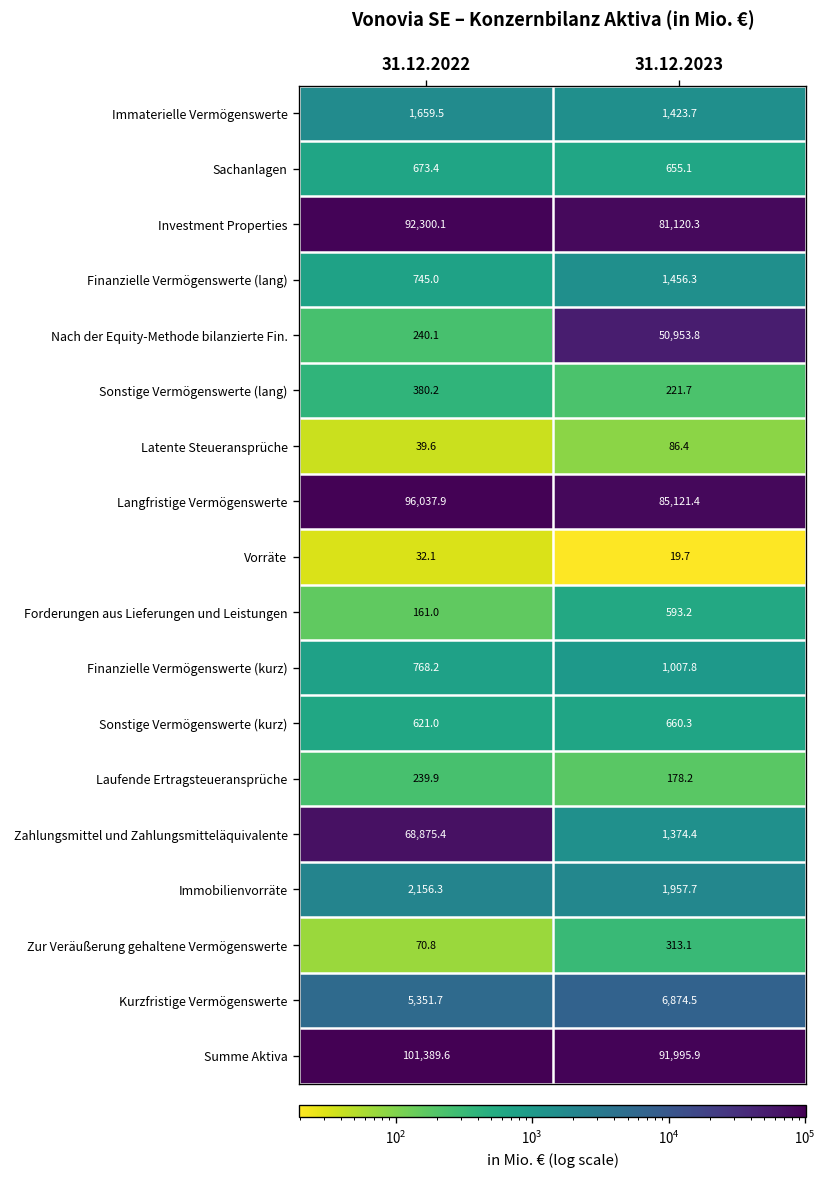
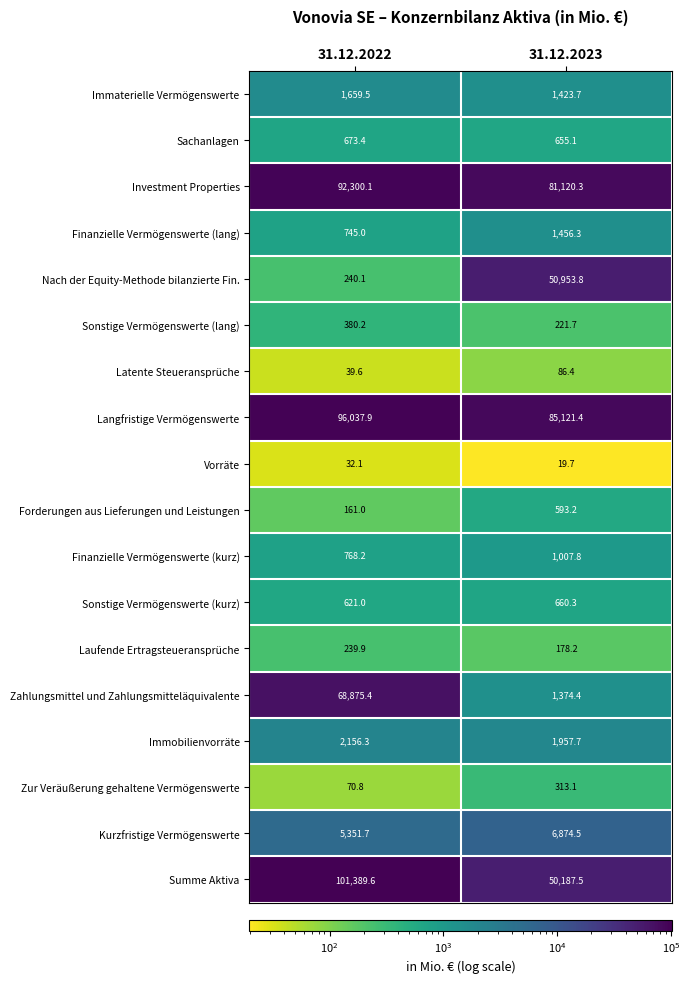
Summe Aktiva, 31.12.2023: 91,995.9 -> 50,187.5
